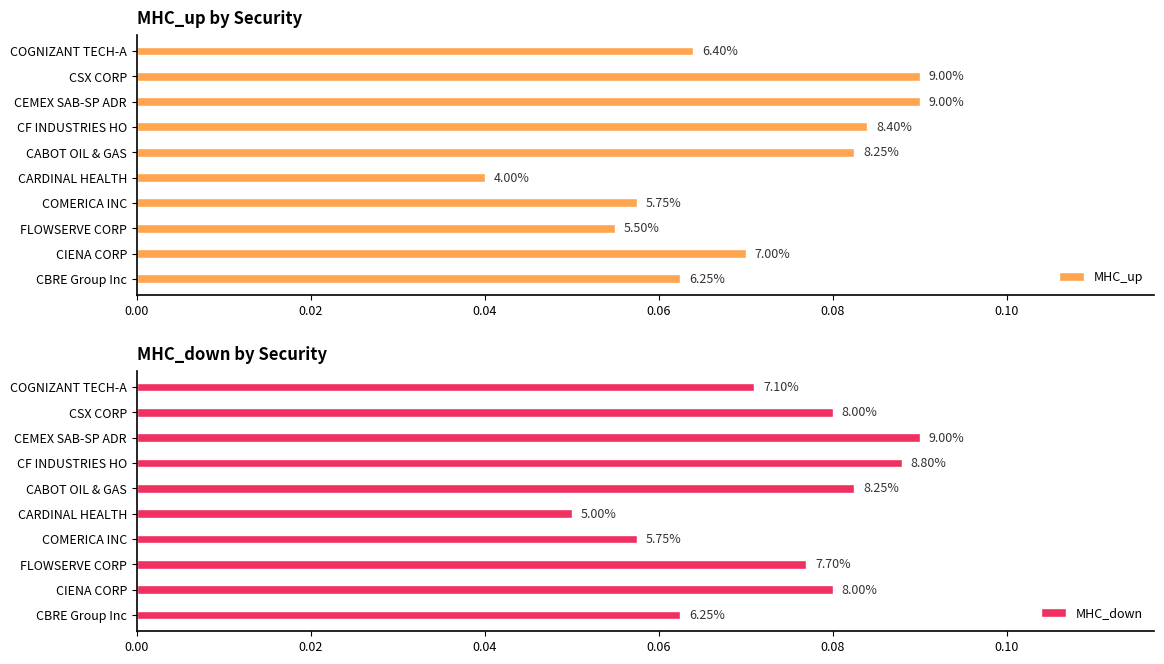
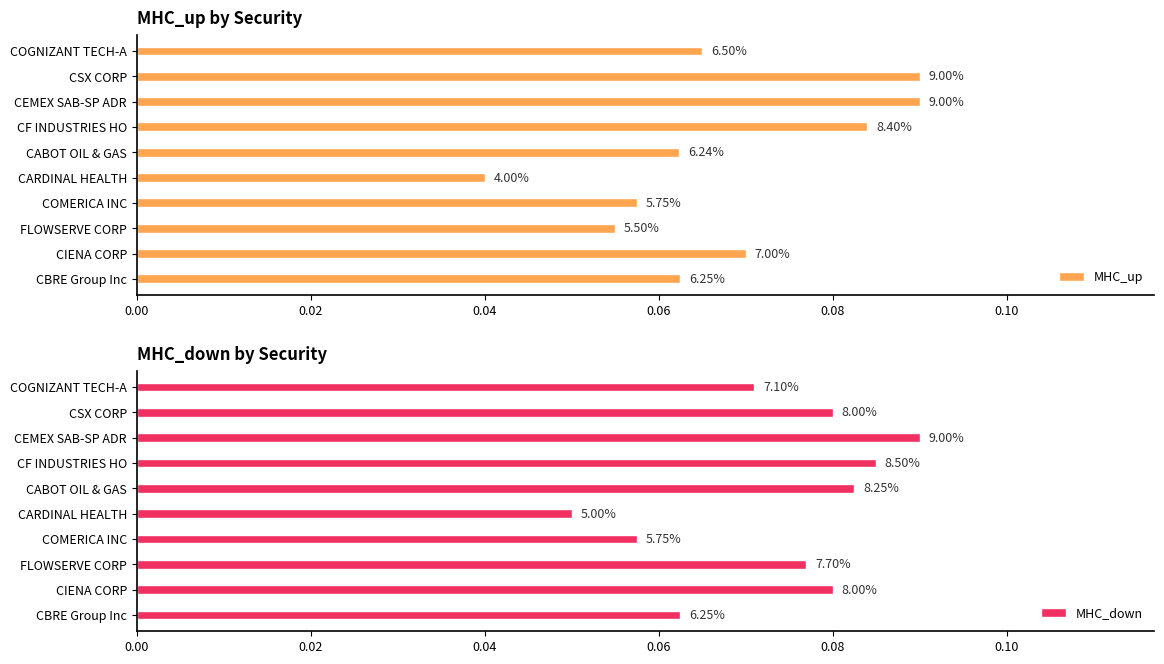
MHC_up by Security, COGNIZANT TECH-A: 6.40% -> 6.50%
MHC_up by Security, CABOT OIL & GAS: 8.25% -> 6.24%
MHC_down by Security, CF INDUSTRIES HO: 8.80% -> 8.50%
